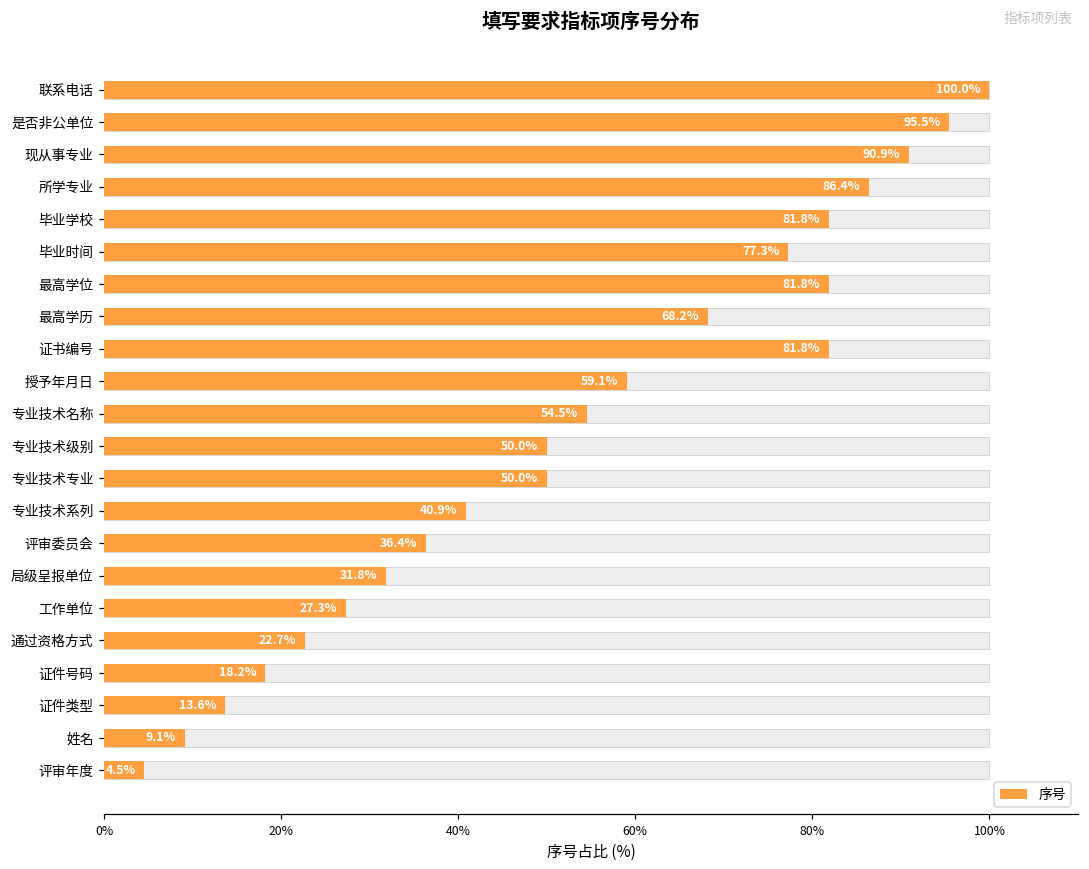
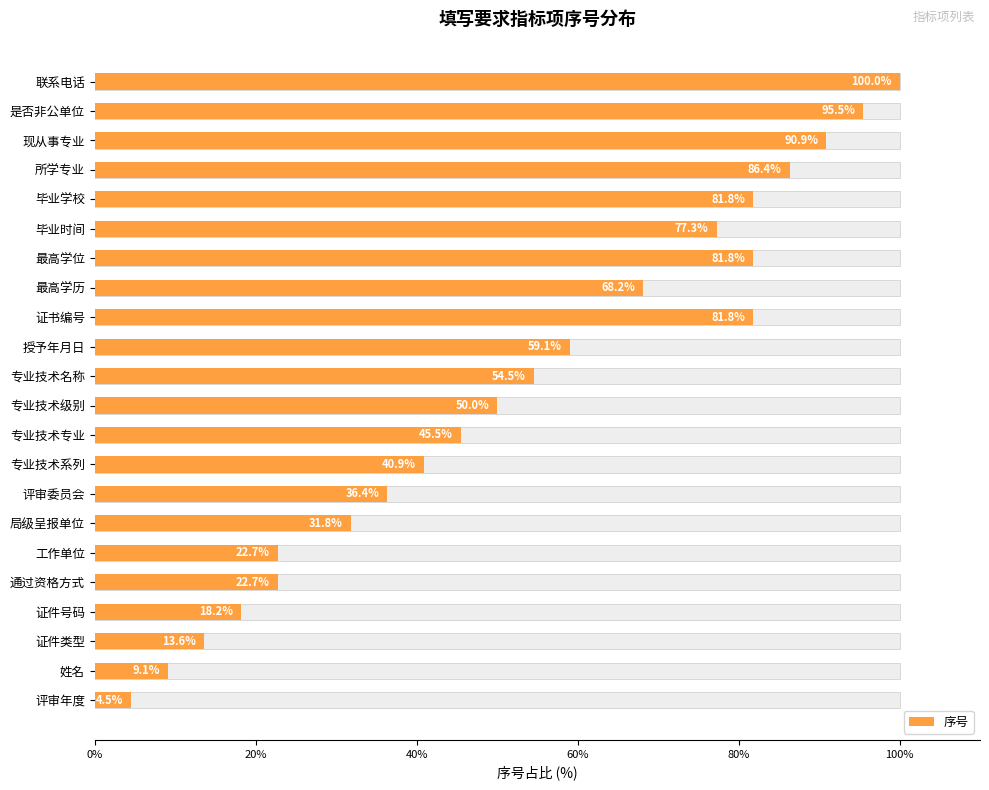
序号, 专业技术专业: 50.0% -> 45.5%
序号, 工作单位: 27.3% -> 22.7%
